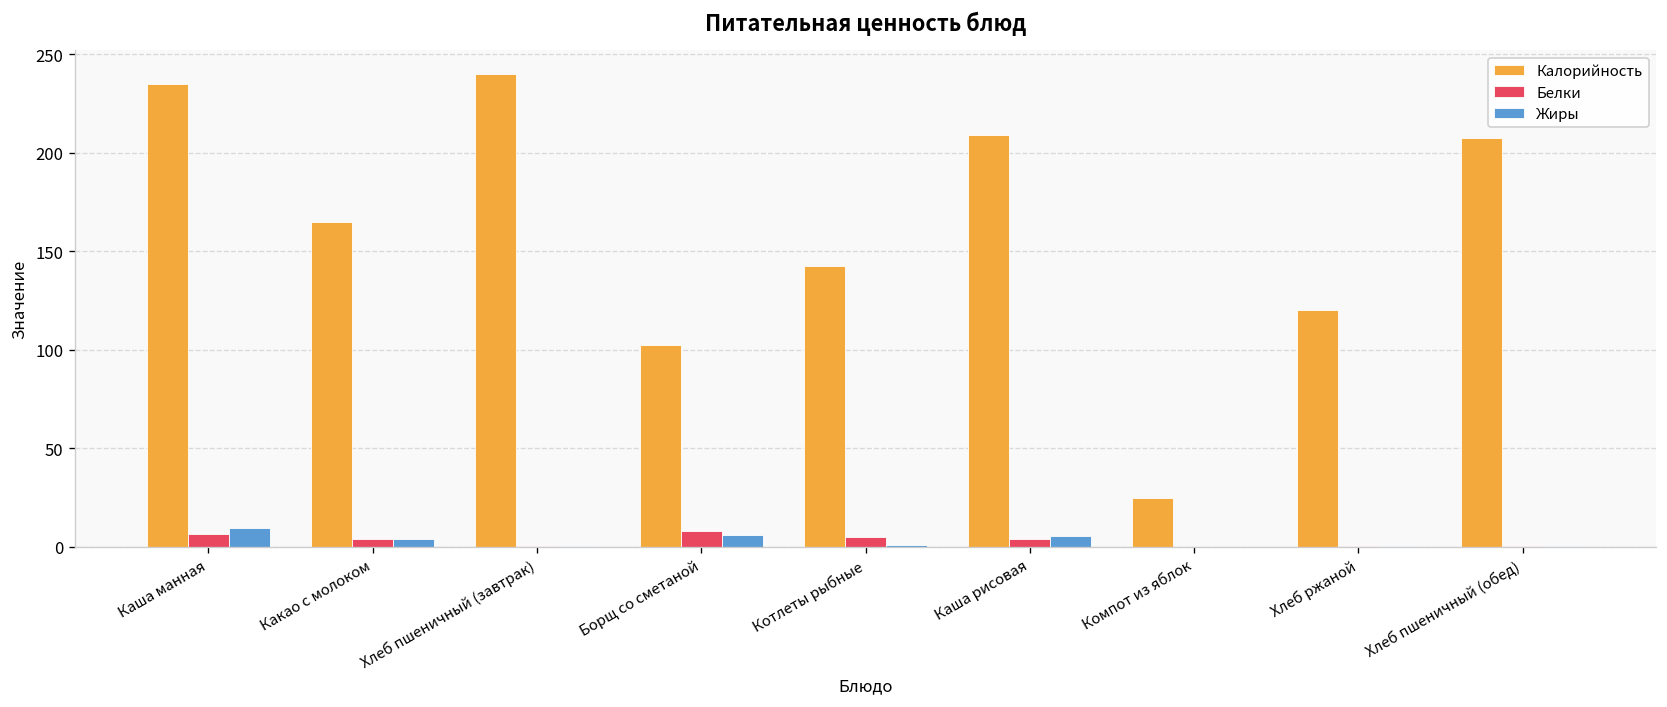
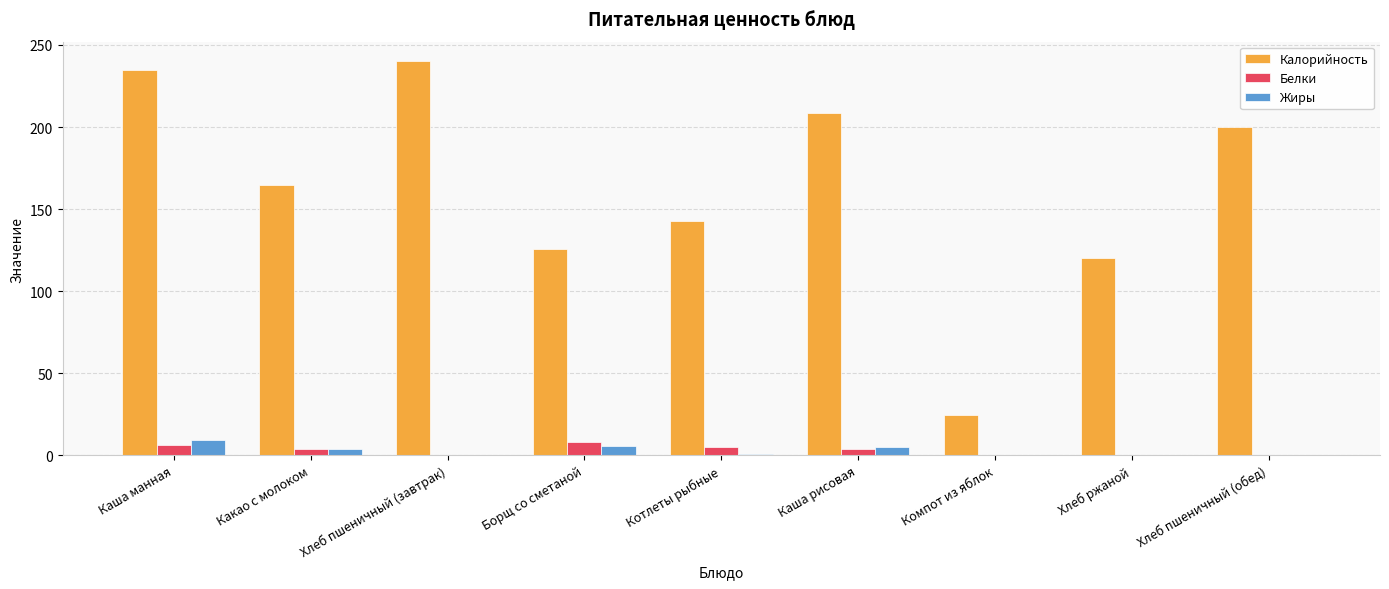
Калорийность, Борщ со сметаной: 102 -> 126
Калорийность, Хлеб пшеничный (обед): 207 -> 200
